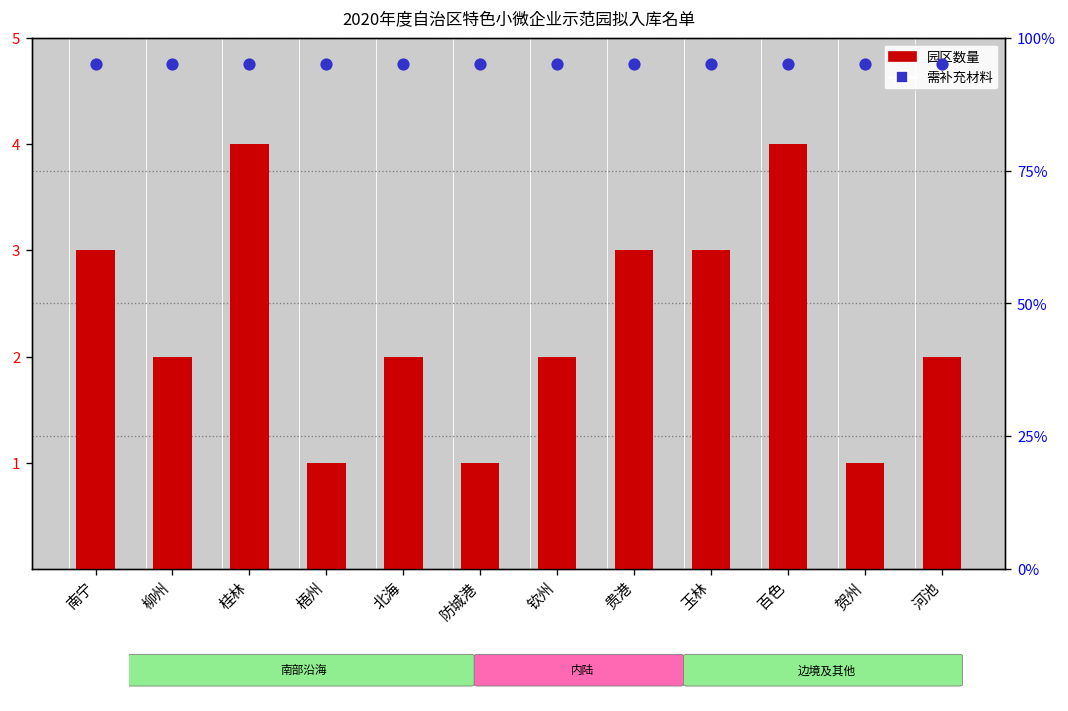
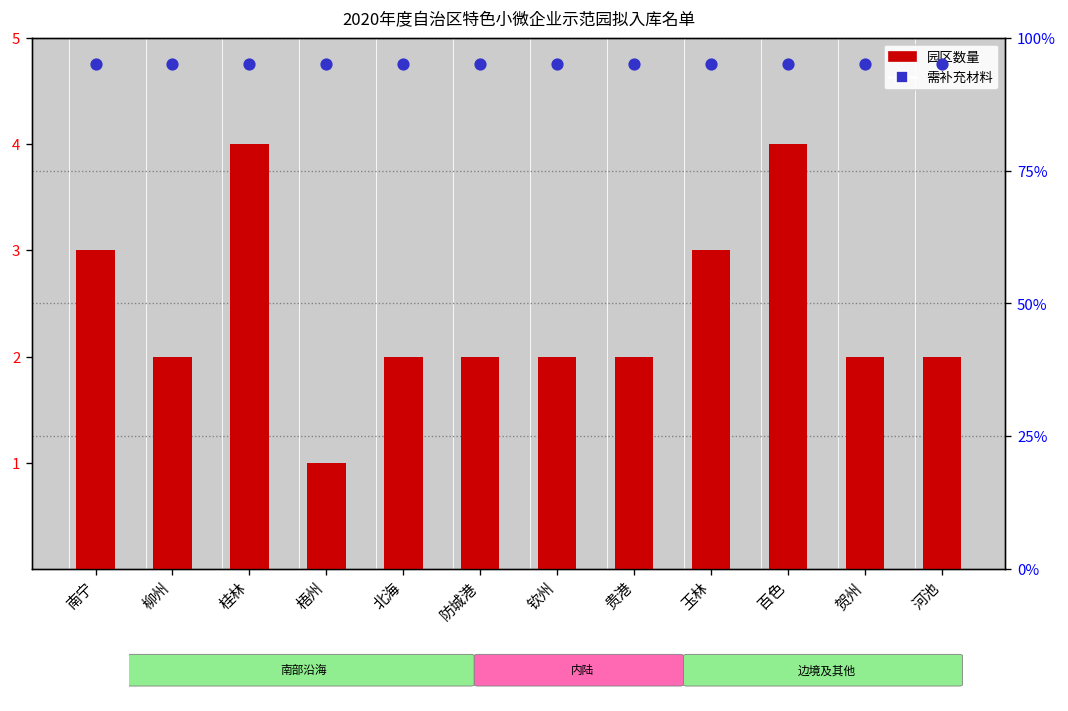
园区数量, 防城港: 1 -> 2
园区数量, 贵港: 3 -> 2
园区数量, 贺州: 1 -> 2
